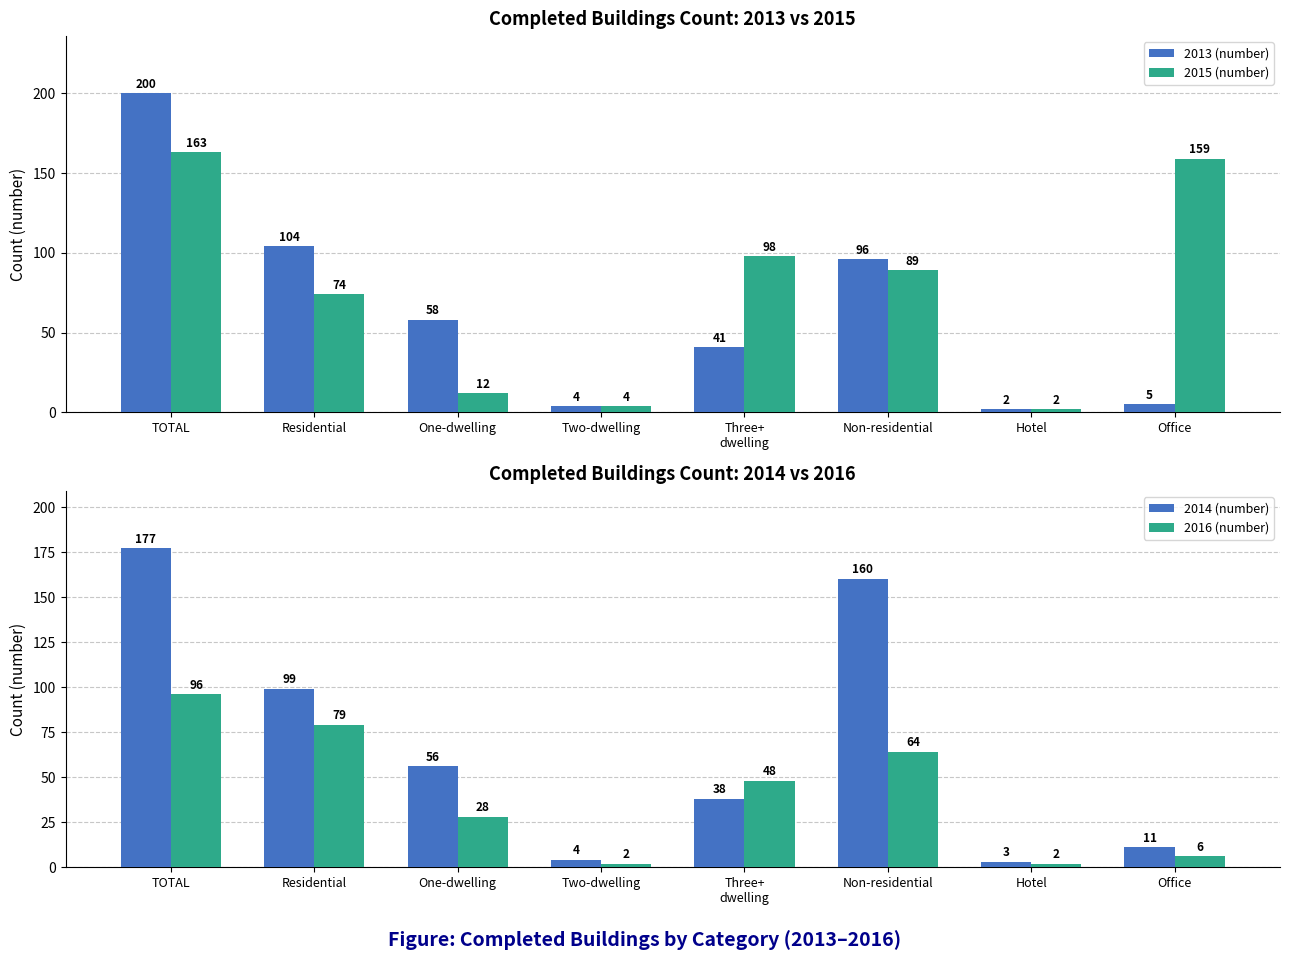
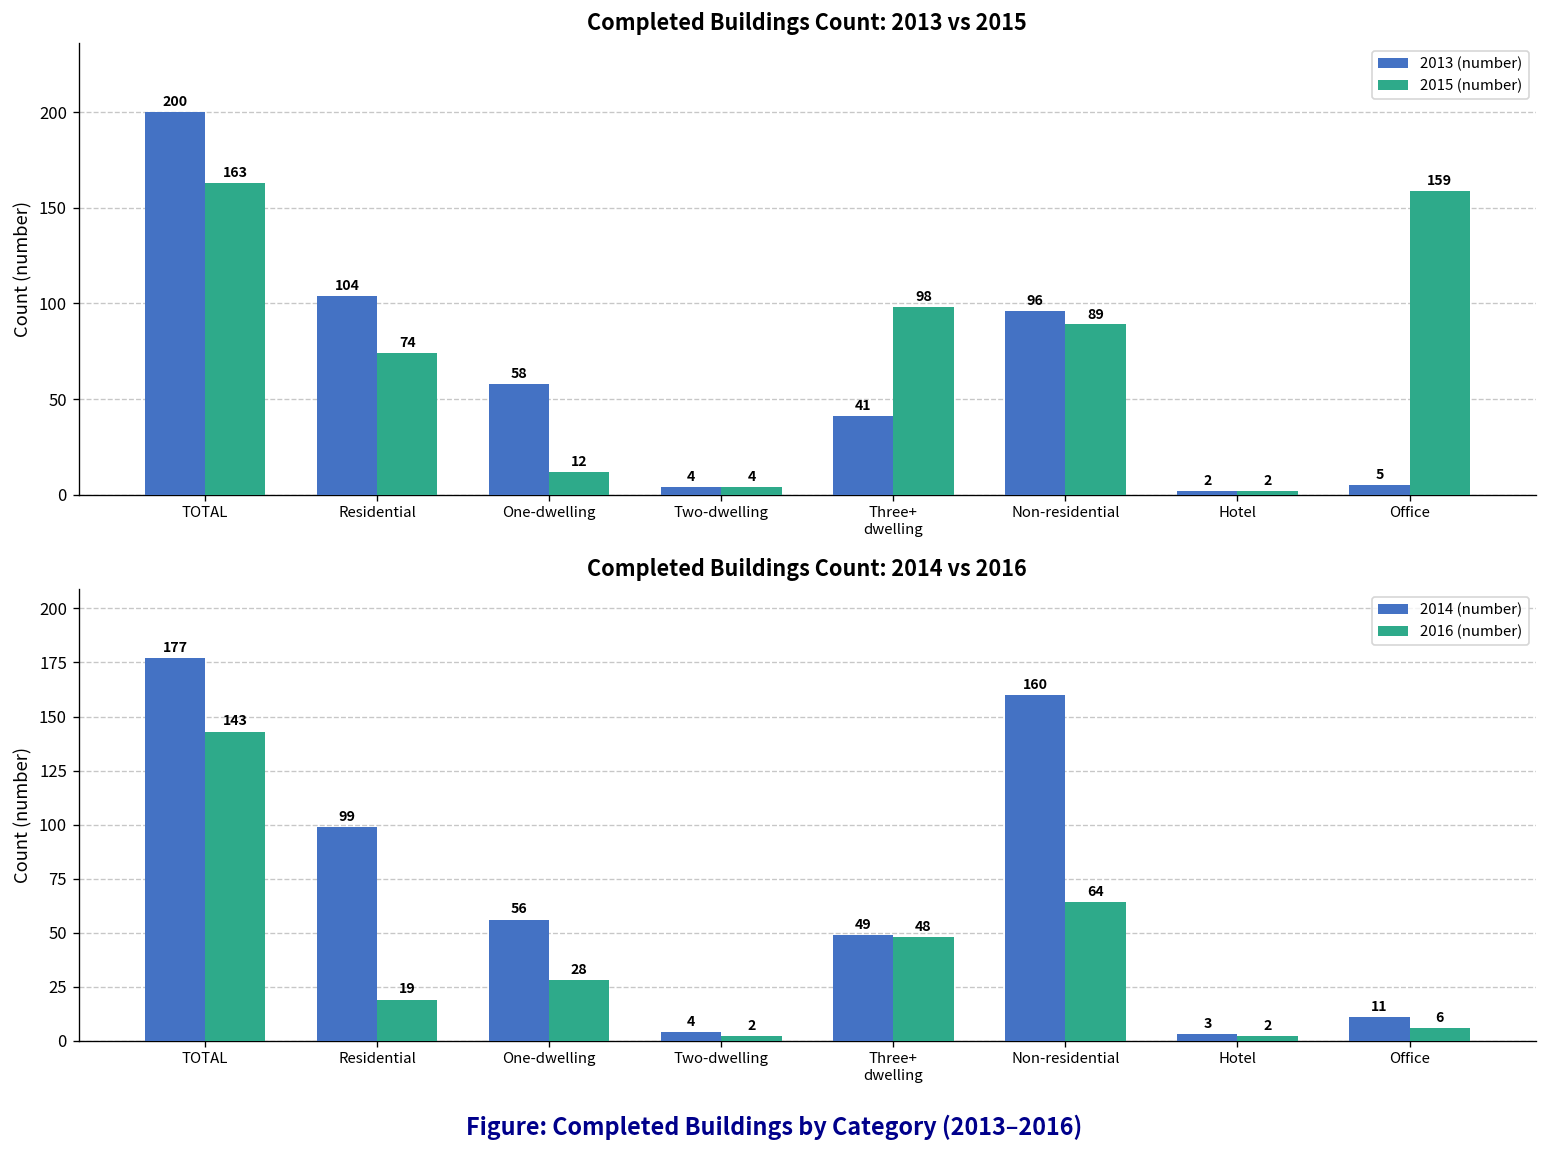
Completed Buildings Count: 2014 vs 2016, 2016 (number), TOTAL: 96 -> 143
Completed Buildings Count: 2014 vs 2016, 2016 (number), Residential: 79 -> 19
Completed Buildings Count: 2014 vs 2016, 2014 (number), Three+ dwelling: 38 -> 49
